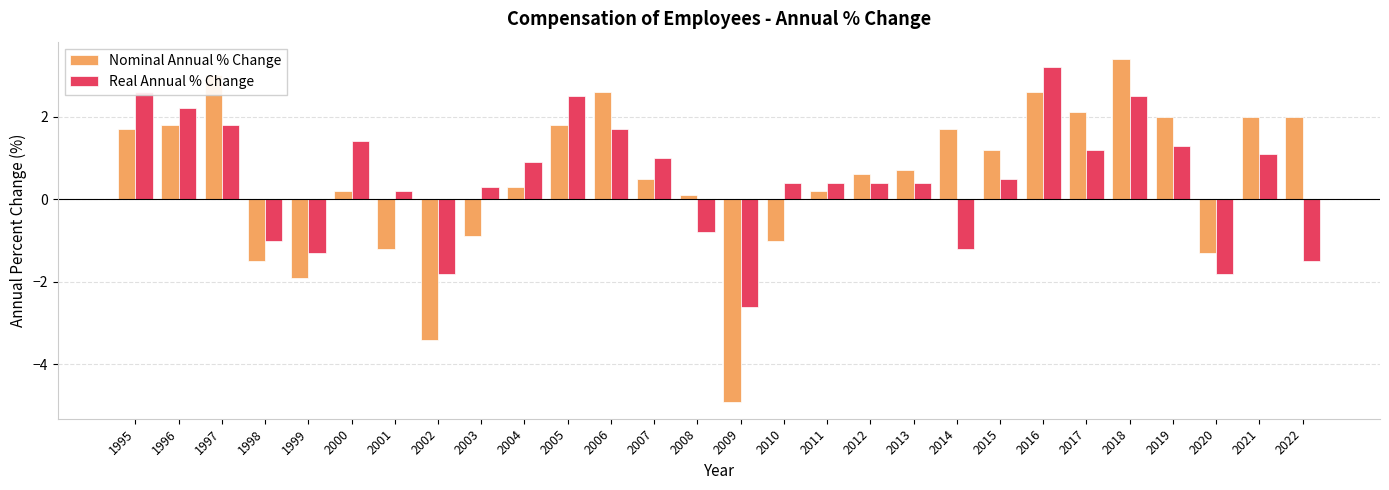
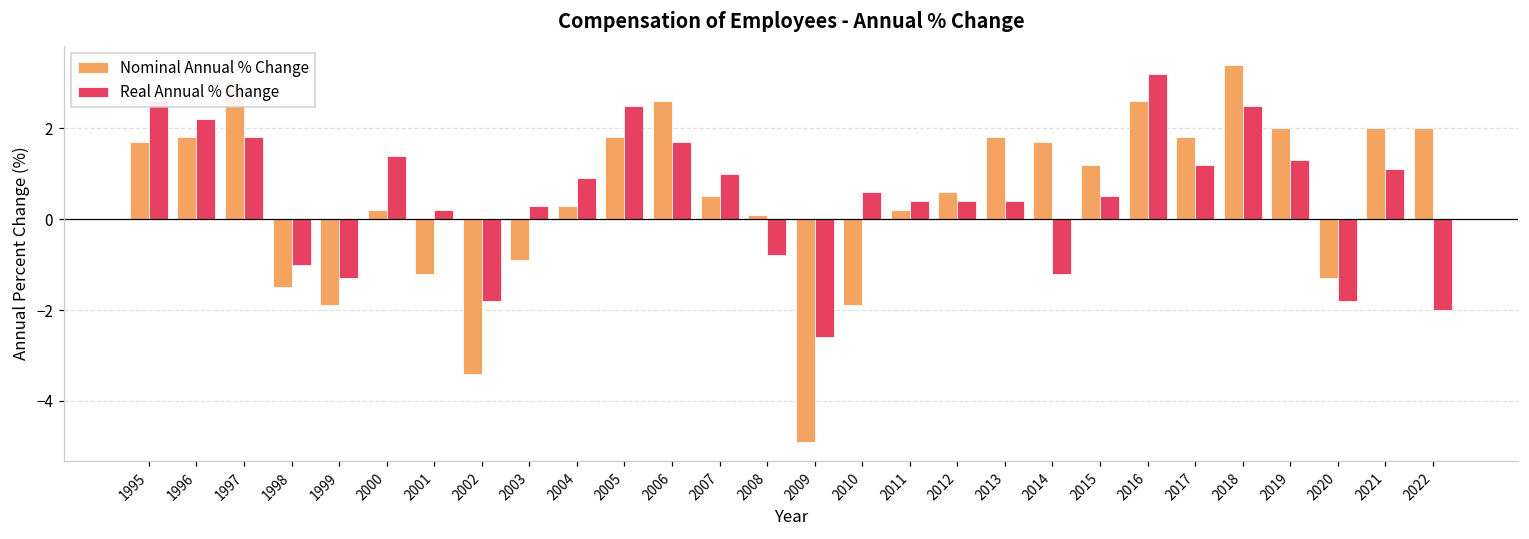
Nominal Annual % Change, 2010: -1.0 -> -1.9
Real Annual % Change, 2010: 0.4 -> 0.6
Nominal Annual % Change, 2013: 0.7 -> 1.8
Nominal Annual % Change, 2017: 2.1 -> 1.8
Real Annual % Change, 2022: -1.5 -> -2.0
